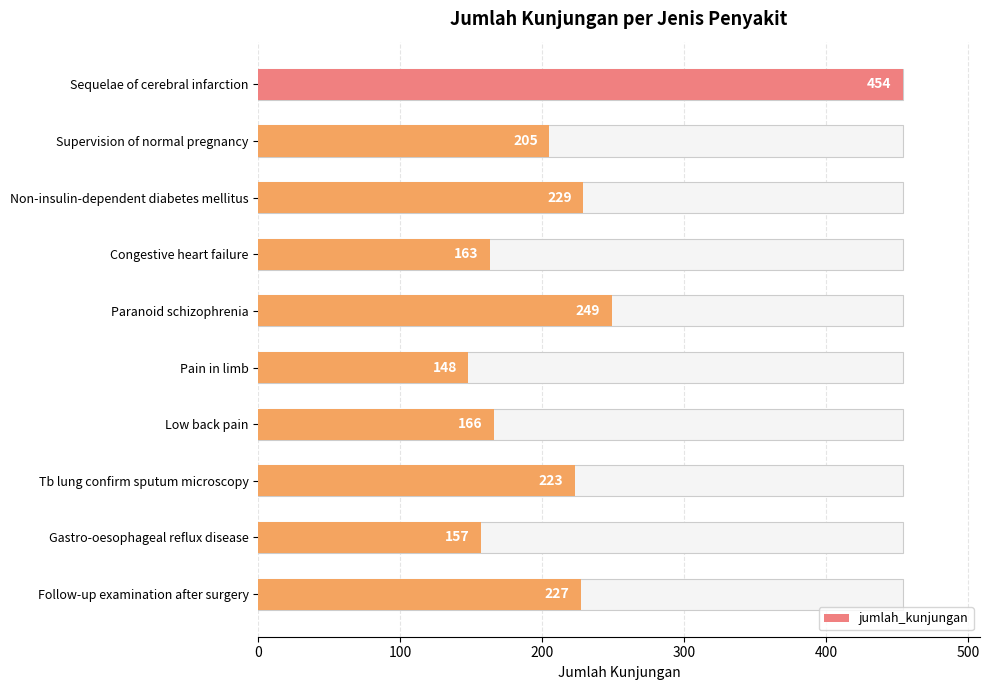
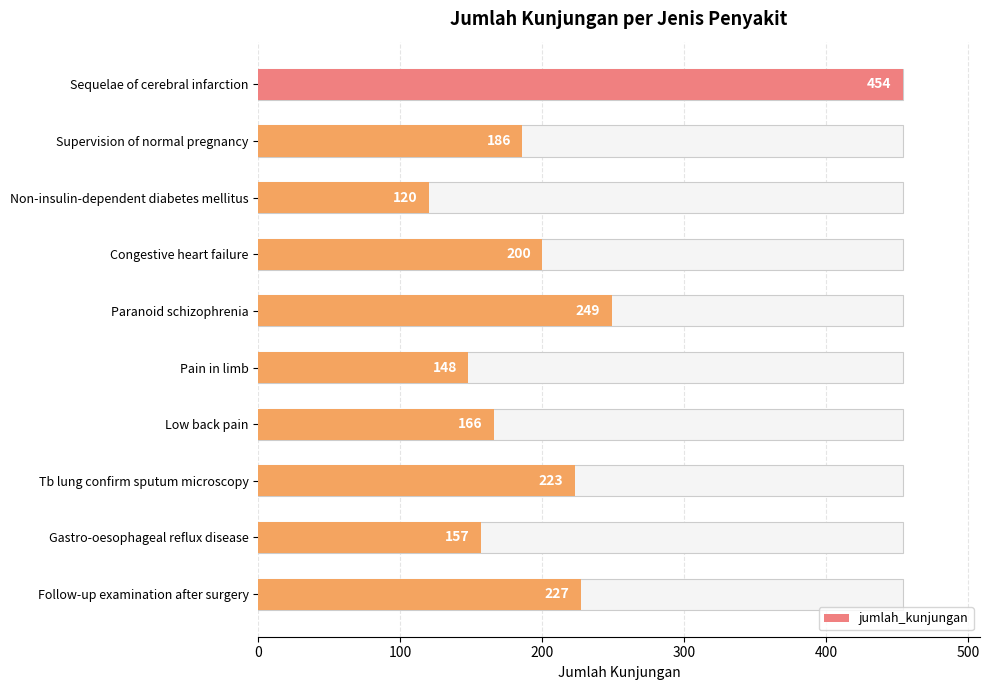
jumlah_kunjungan, Supervision of normal pregnancy: 205 -> 186
jumlah_kunjungan, Non-insulin-dependent diabetes mellitus: 229 -> 120
jumlah_kunjungan, Congestive heart failure: 163 -> 200
